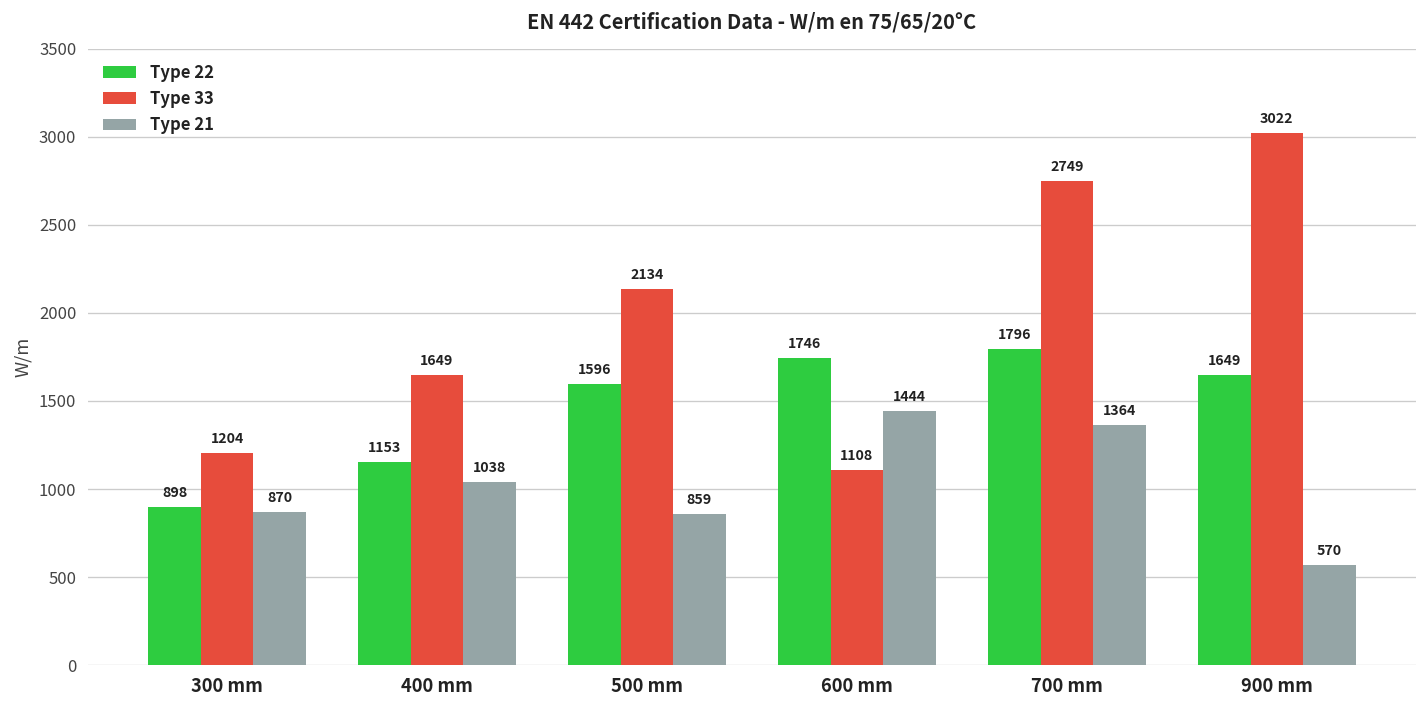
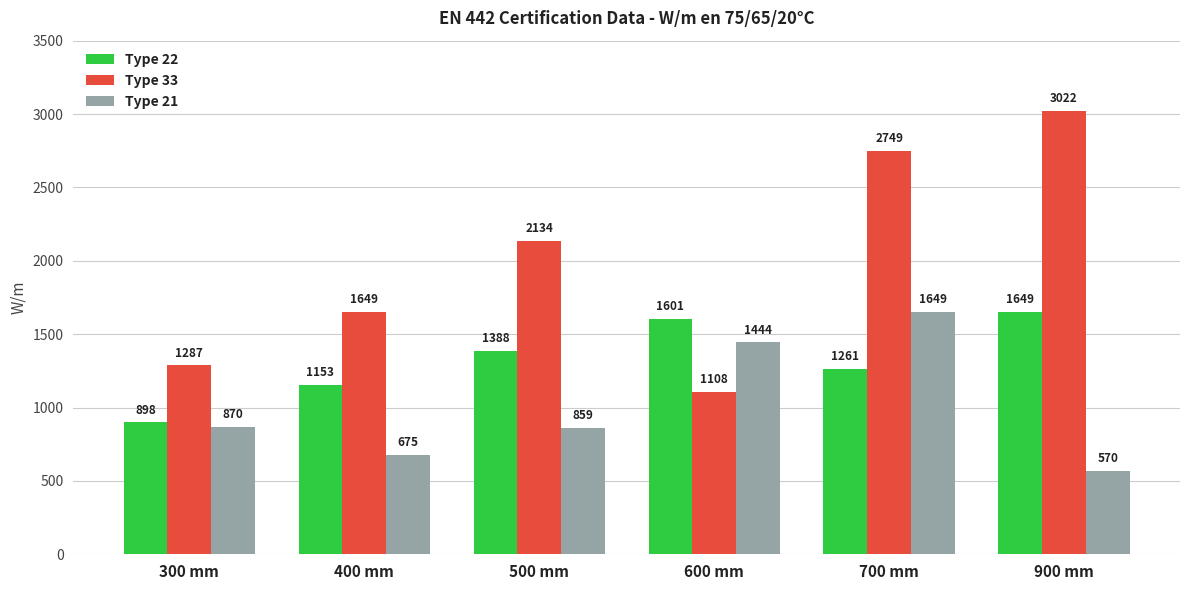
Type 33, 300 mm: 1204 -> 1287
Type 21, 400 mm: 1038 -> 675
Type 22, 500 mm: 1596 -> 1388
Type 22, 600 mm: 1746 -> 1601
Type 22, 700 mm: 1796 -> 1261
Type 21, 700 mm: 1364 -> 1649
